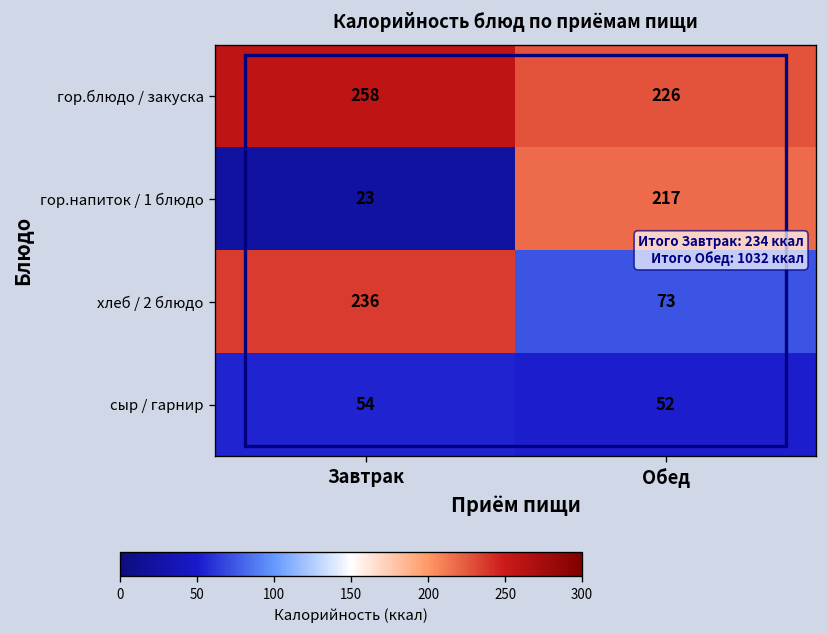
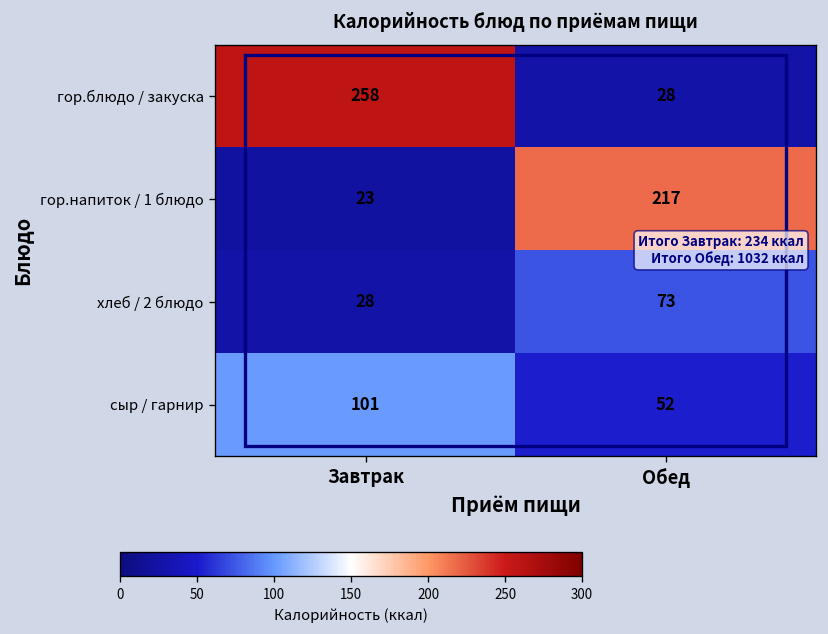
гор.блюдо / закуска, Обед: 226 -> 28
хлеб / 2 блюдо, Завтрак: 236 -> 28
сыр / гарнир, Завтрак: 54 -> 101
